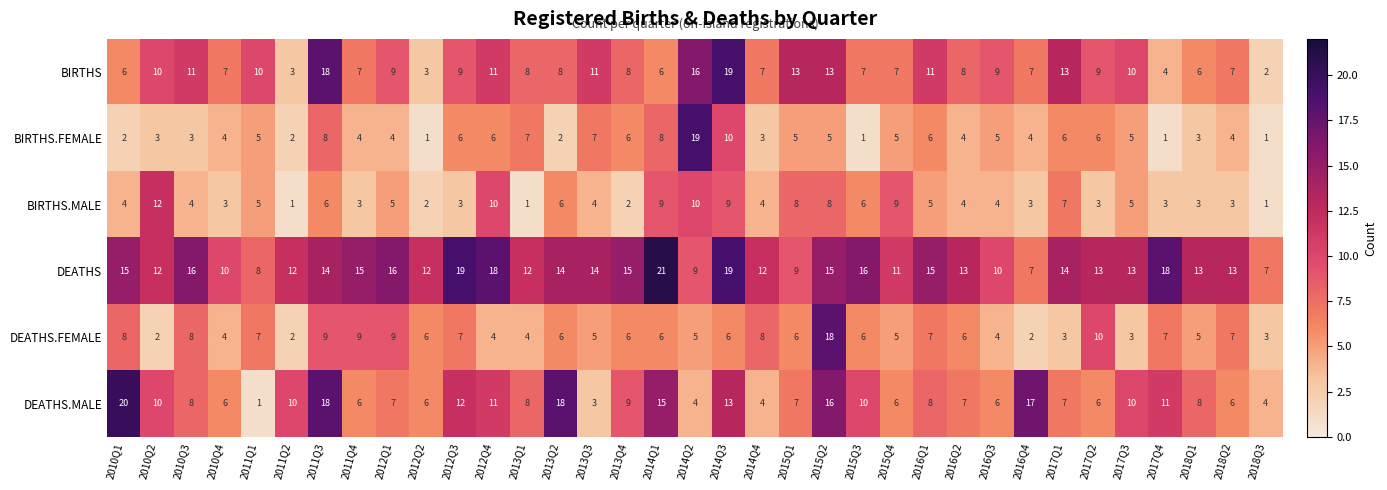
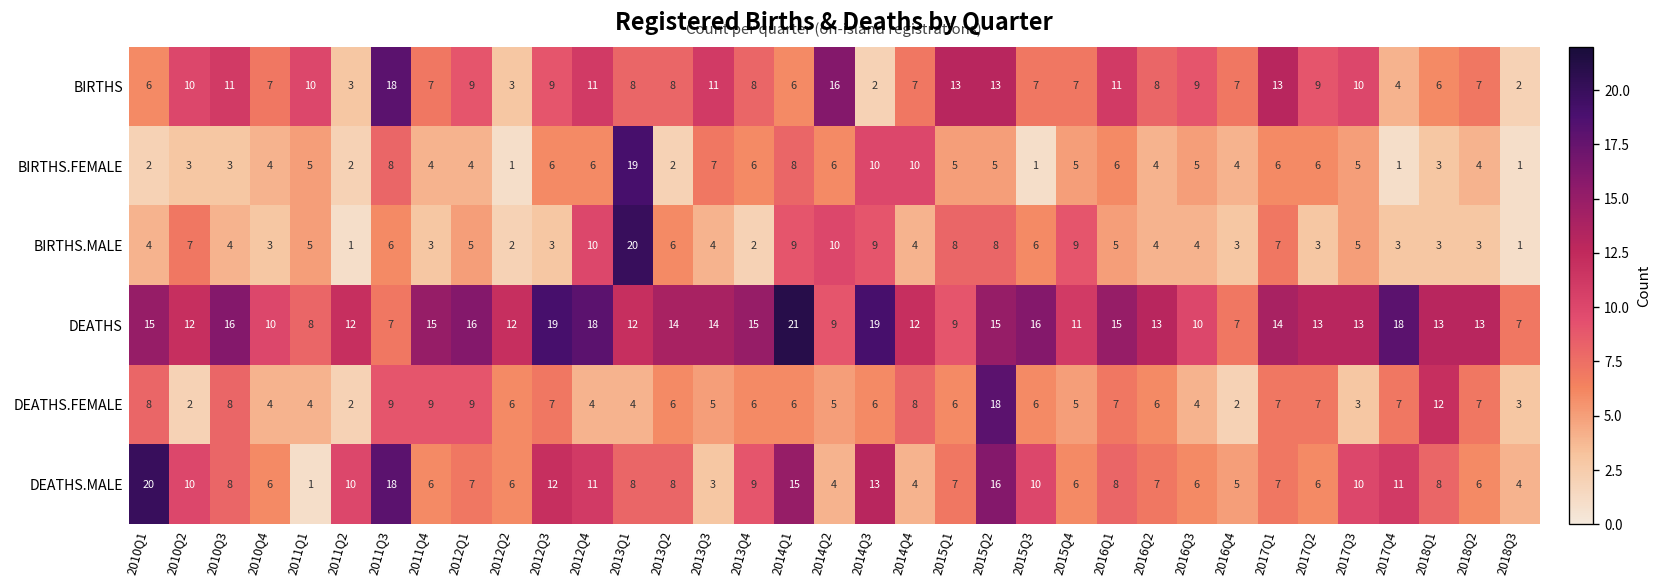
BIRTHS, 2014Q3: 19 -> 2
BIRTHS.FEMALE, 2013Q1: 7 -> 19
BIRTHS.FEMALE, 2014Q2: 19 -> 6
BIRTHS.FEMALE, 2014Q4: 3 -> 10
BIRTHS.MALE, 2010Q2: 12 -> 7
BIRTHS.MALE, 2013Q1: 1 -> 20
DEATHS, 2011Q3: 14 -> 7
DEATHS.FEMALE, 2011Q1: 7 -> 4
DEATHS.FEMALE, 2017Q1: 3 -> 7
DEATHS.FEMALE, 2017Q2: 10 -> 7
DEATHS.FEMALE, 2018Q1: 5 -> 12
DEATHS.MALE, 2013Q2: 18 -> 8
DEATHS.MALE, 2016Q4: 17 -> 5
